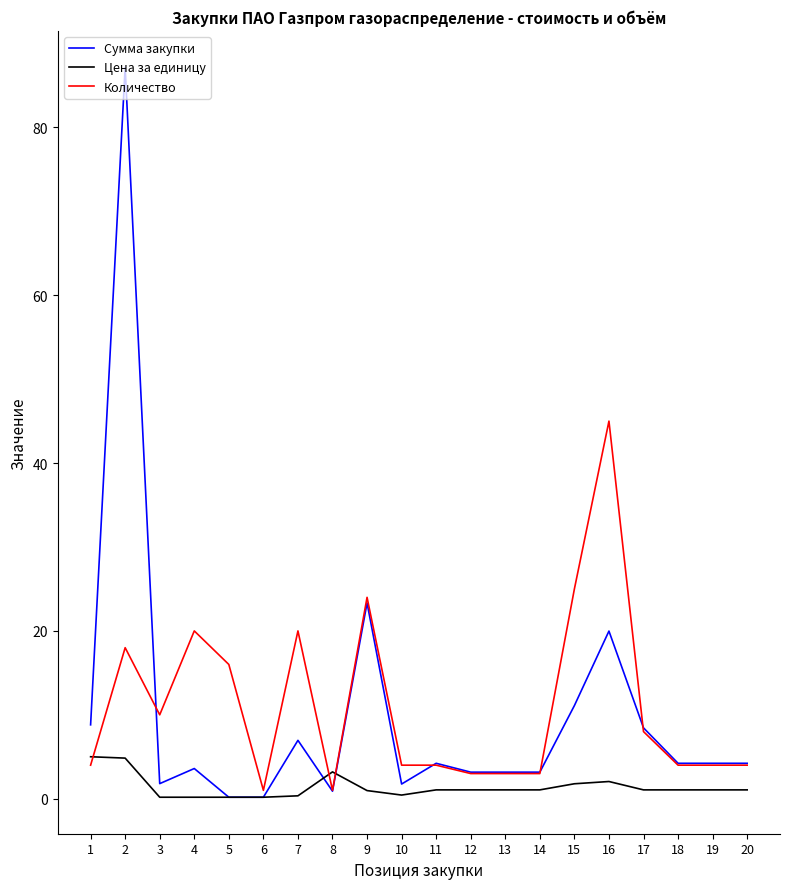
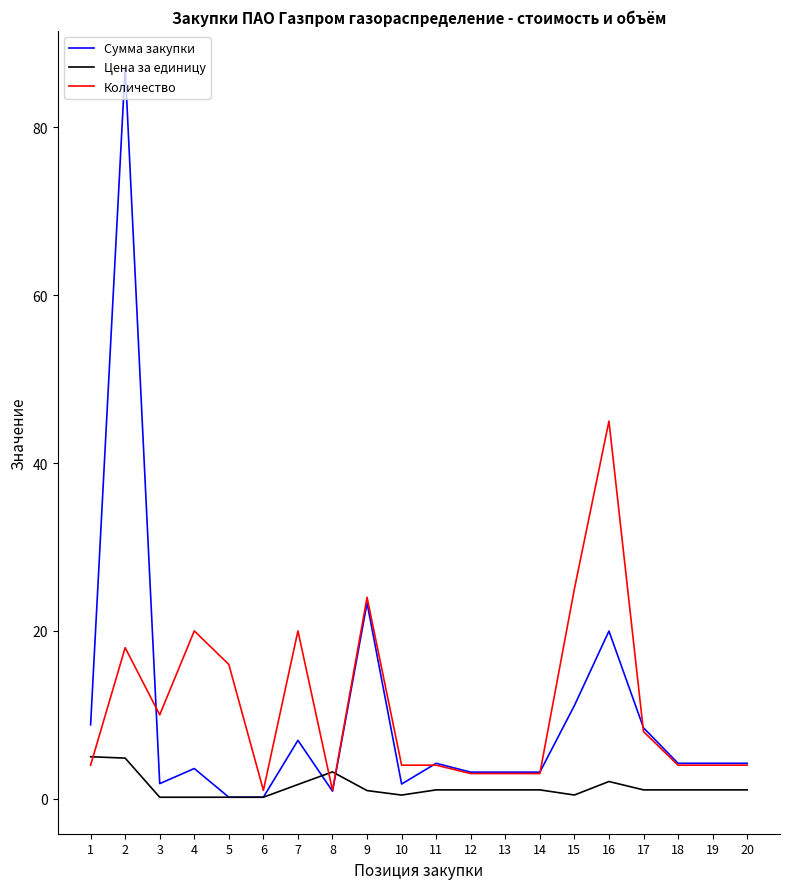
Цена за единицу, 7: 0 -> 2
Цена за единицу, 15: 2 -> 0
